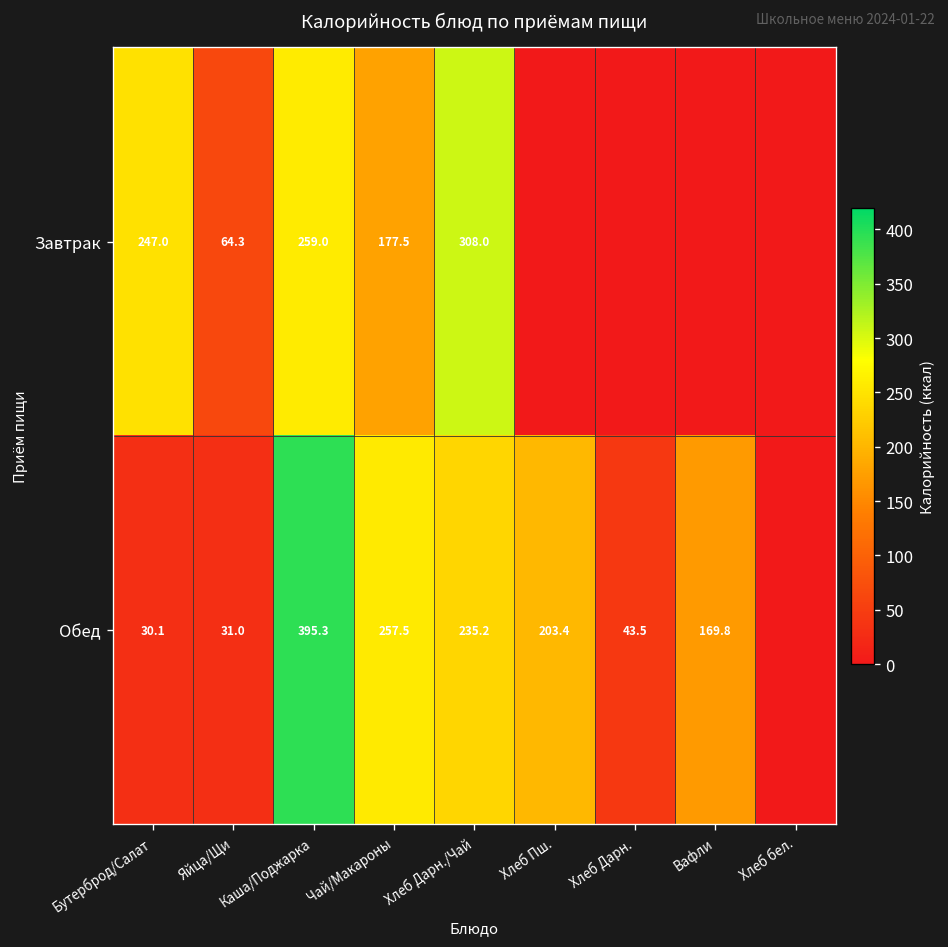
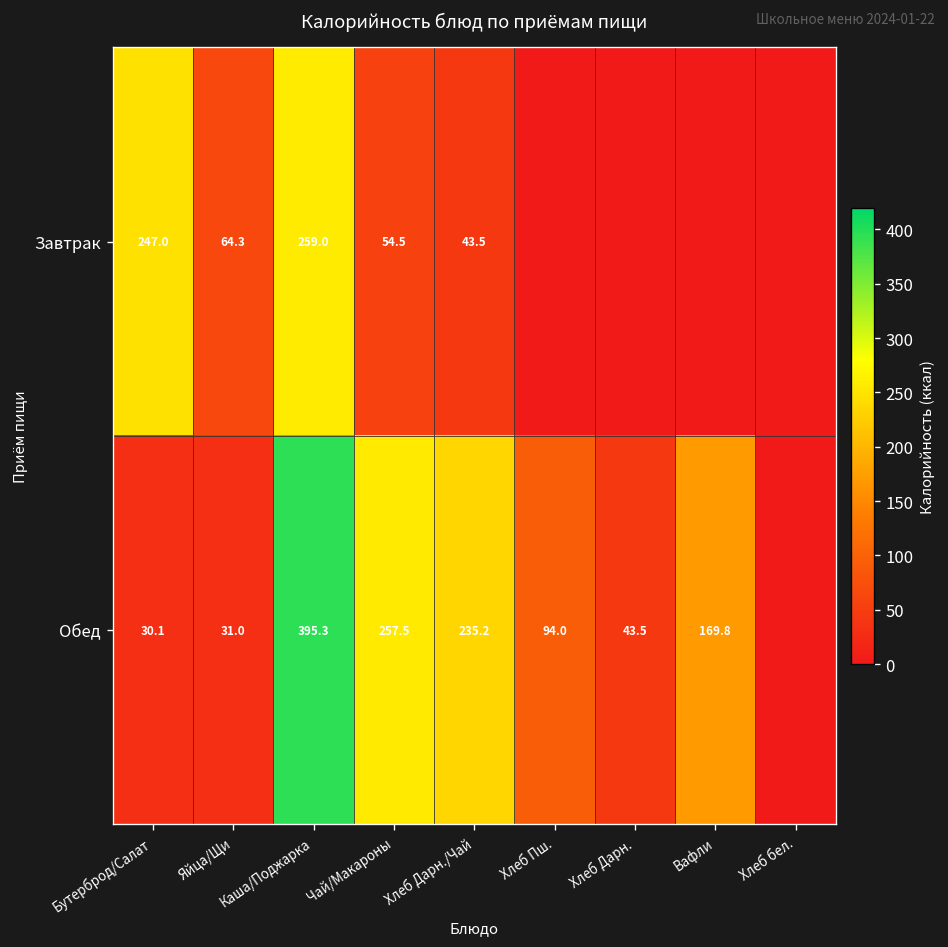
Завтрак, Чай/Макароны: 177.5 -> 54.5
Завтрак, Хлеб Дарн./Чай: 308.0 -> 43.5
Обед, Хлеб Пш.: 203.4 -> 94.0
